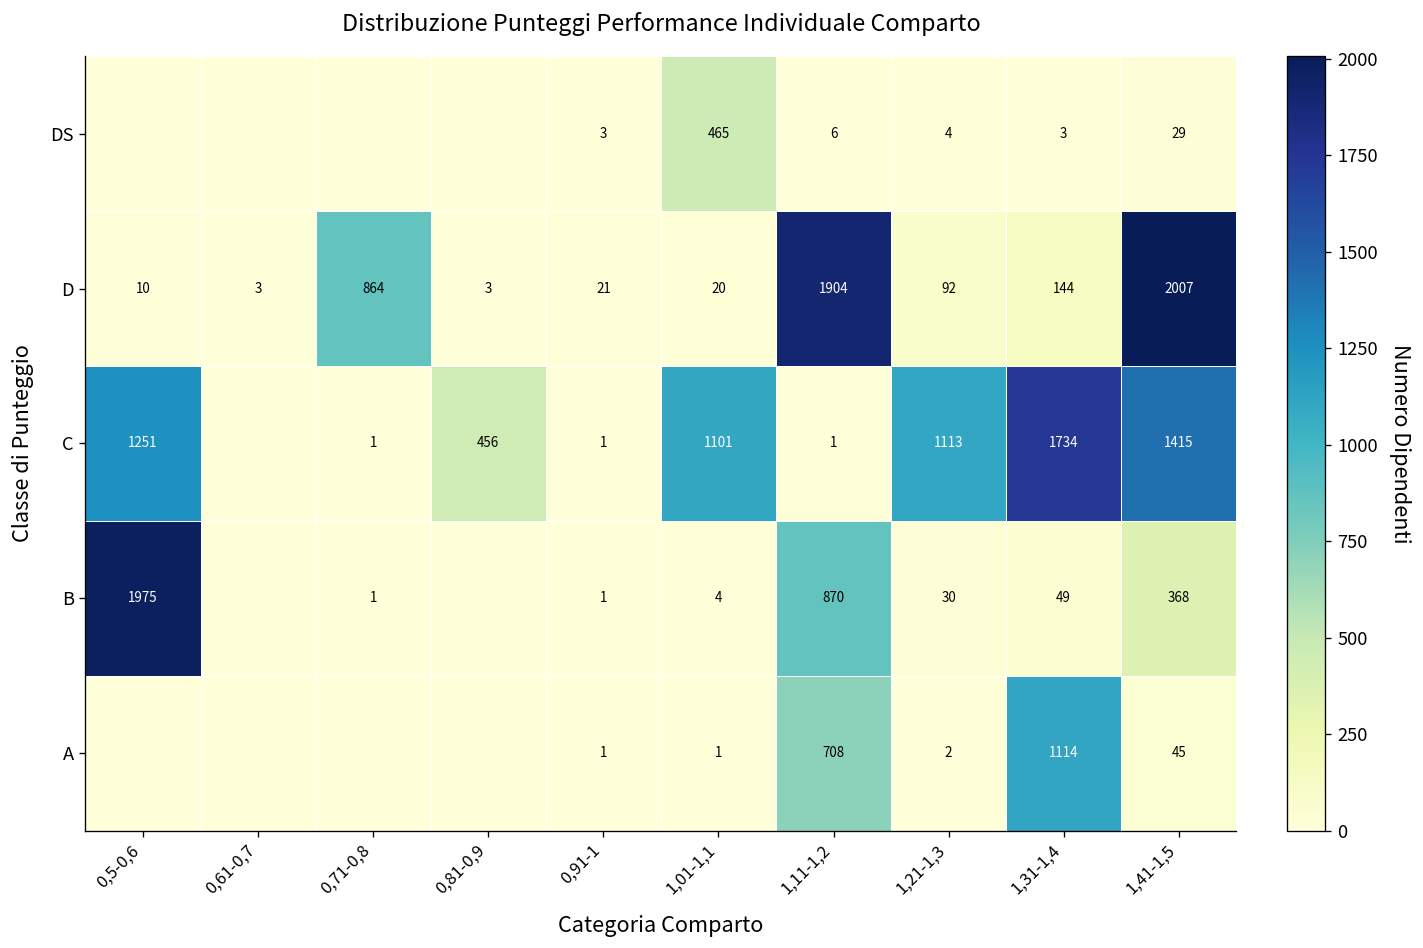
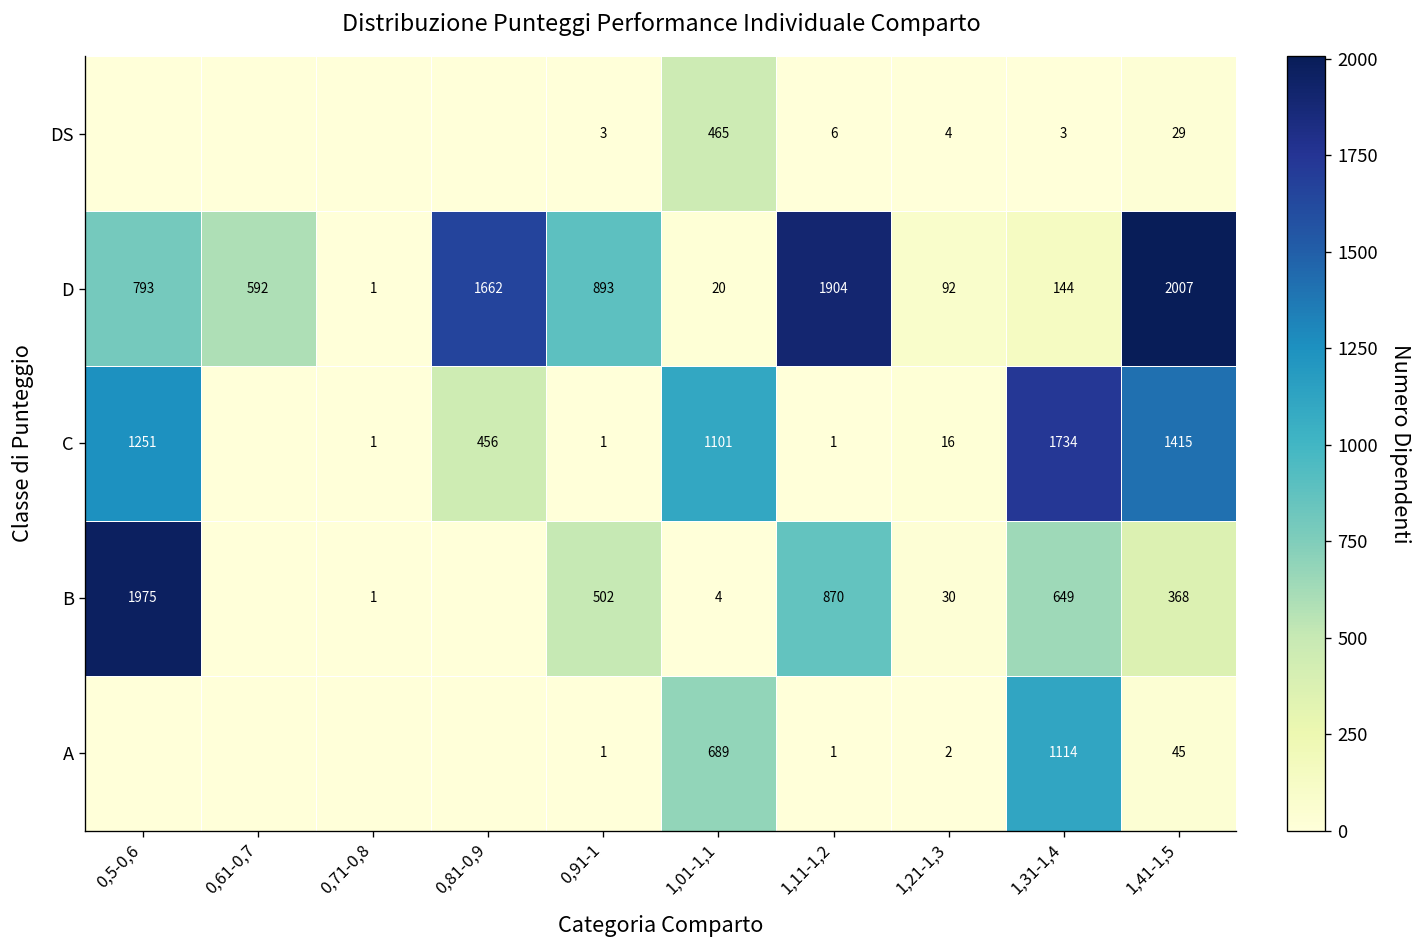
D, 0,5-0,6: 10 -> 793
D, 0,61-0,7: 3 -> 592
D, 0,71-0,8: 864 -> 1
D, 0,81-0,9: 3 -> 1662
D, 0,91-1: 21 -> 893
C, 1,21-1,3: 1113 -> 16
B, 0,91-1: 1 -> 502
B, 1,31-1,4: 49 -> 649
A, 1,01-1,1: 1 -> 689
A, 1,11-1,2: 708 -> 1
